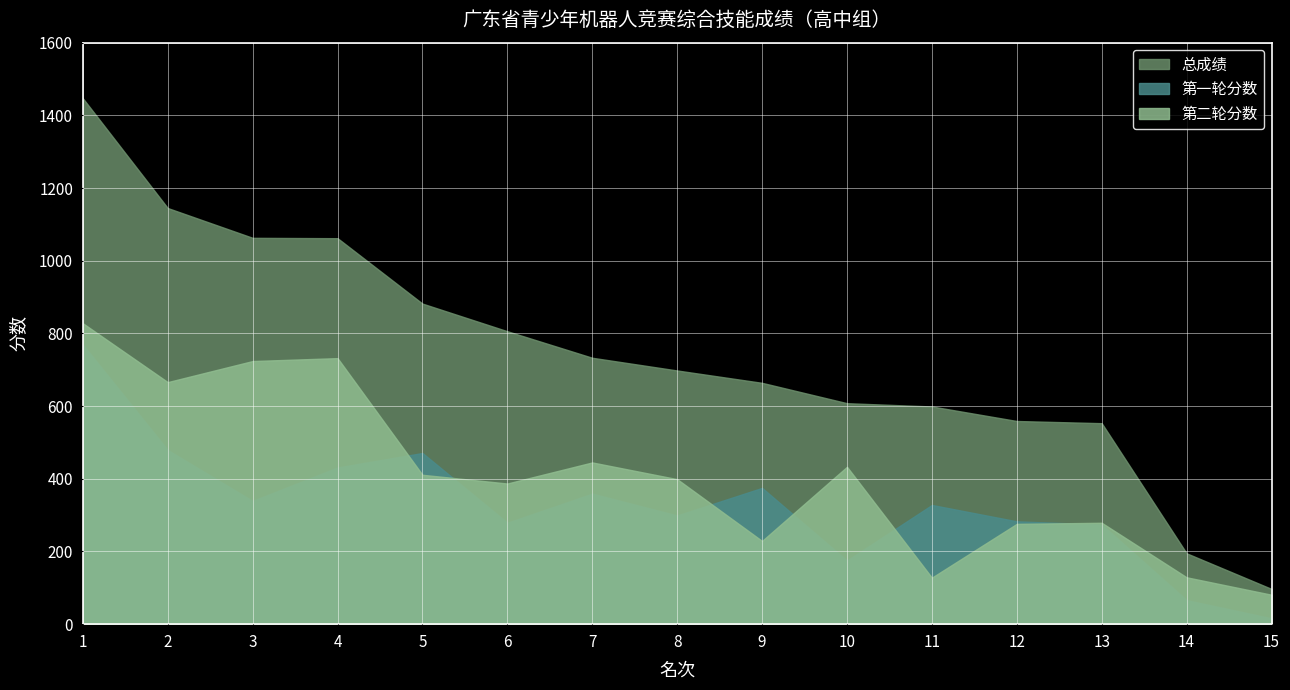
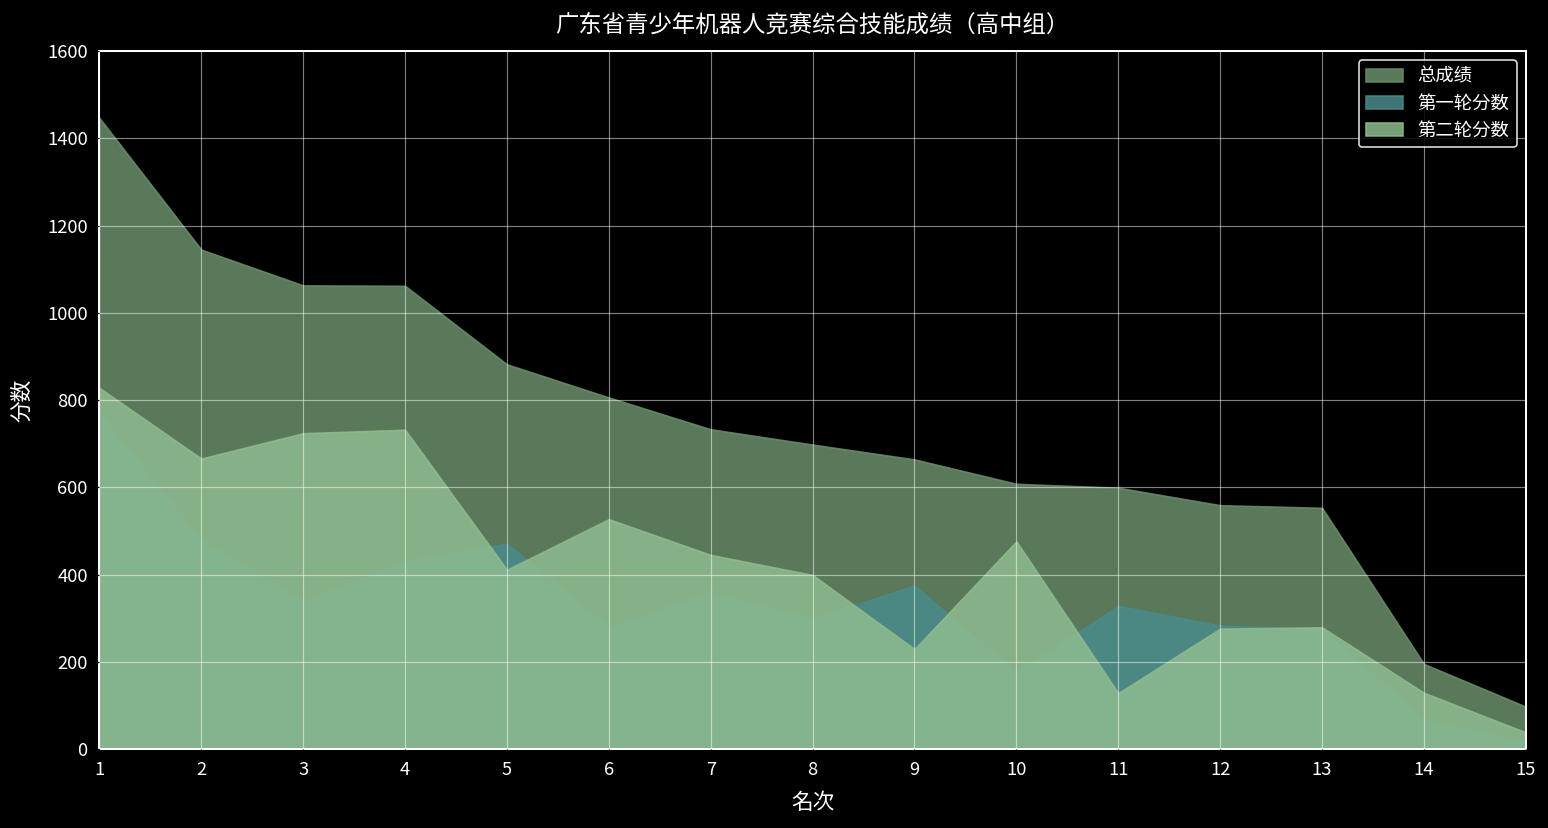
第二轮分数, 6: 390 -> 530
第二轮分数, 10: 430 -> 480
第二轮分数, 15: 80 -> 40
